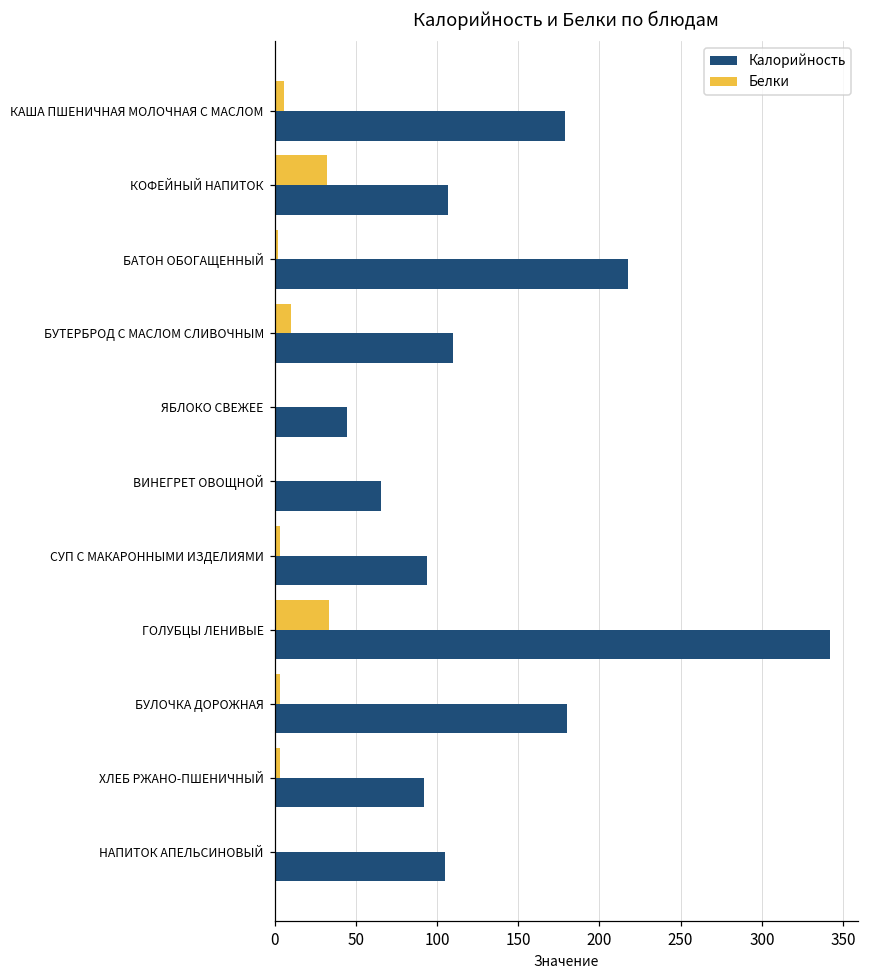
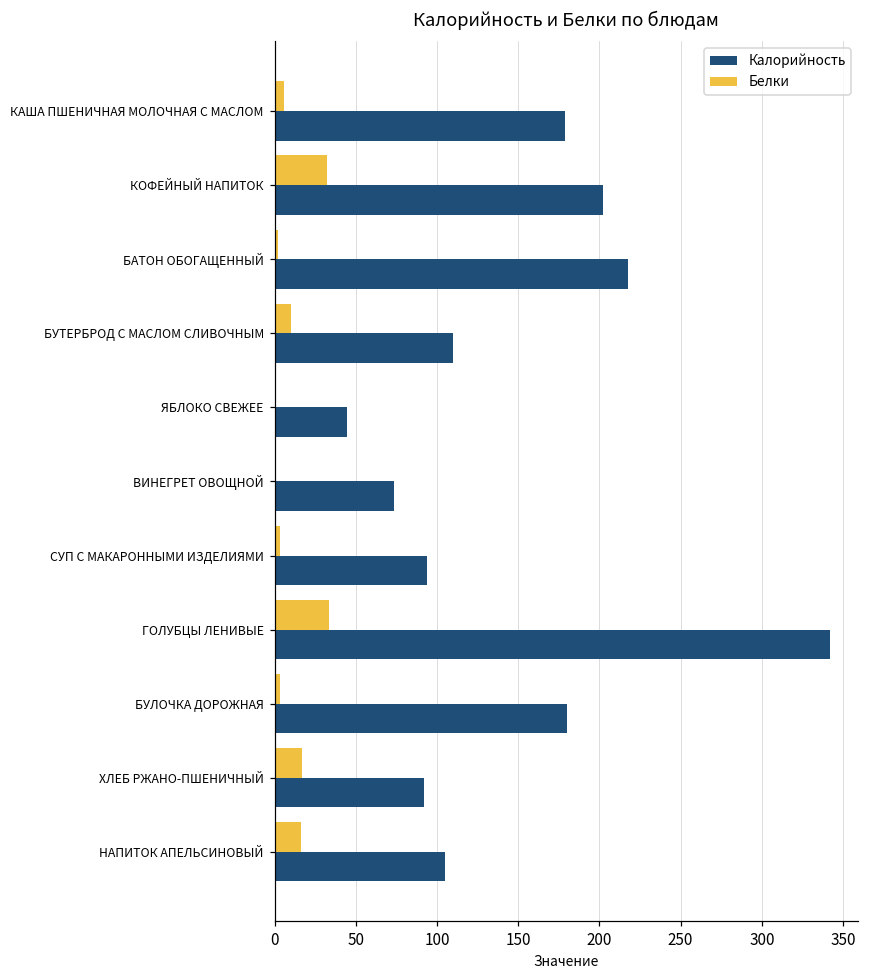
Калорийность, КОФЕЙНЫЙ НАПИТОК: 107 -> 202
Калорийность, ВИНЕГРЕТ ОВОЩНОЙ: 66 -> 74
Белки, ХЛЕБ РЖАНО-ПШЕНИЧНЫЙ: 3 -> 17
Белки, НАПИТОК АПЕЛЬСИНОВЫЙ: 0 -> 16
